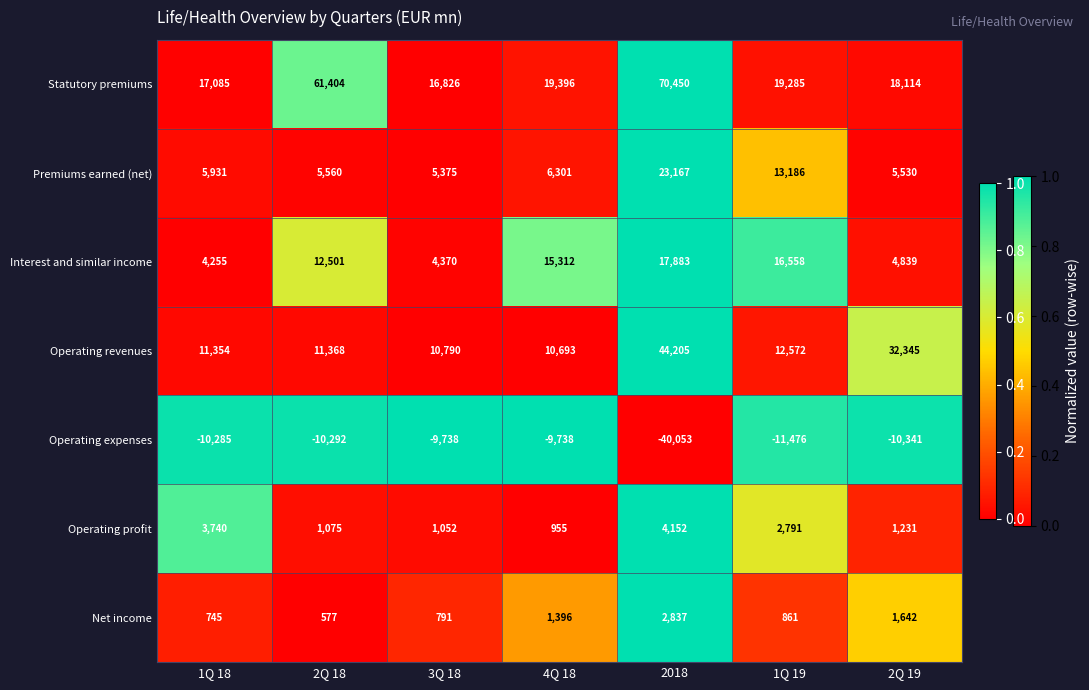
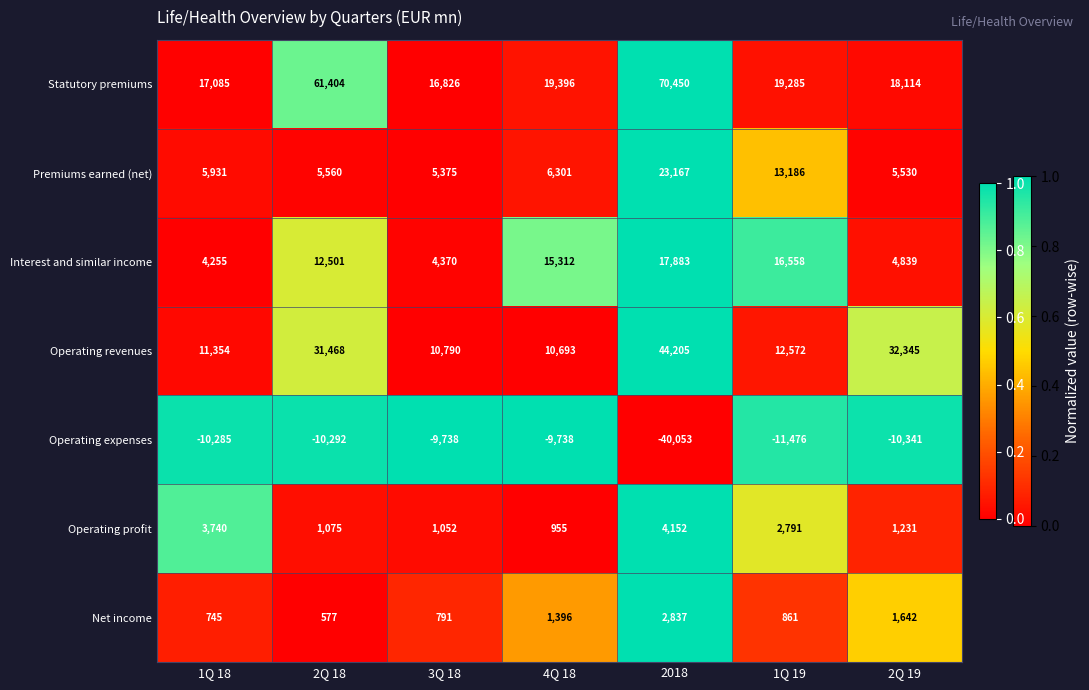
Operating revenues, 2Q 18: 11,368 -> 31,468
